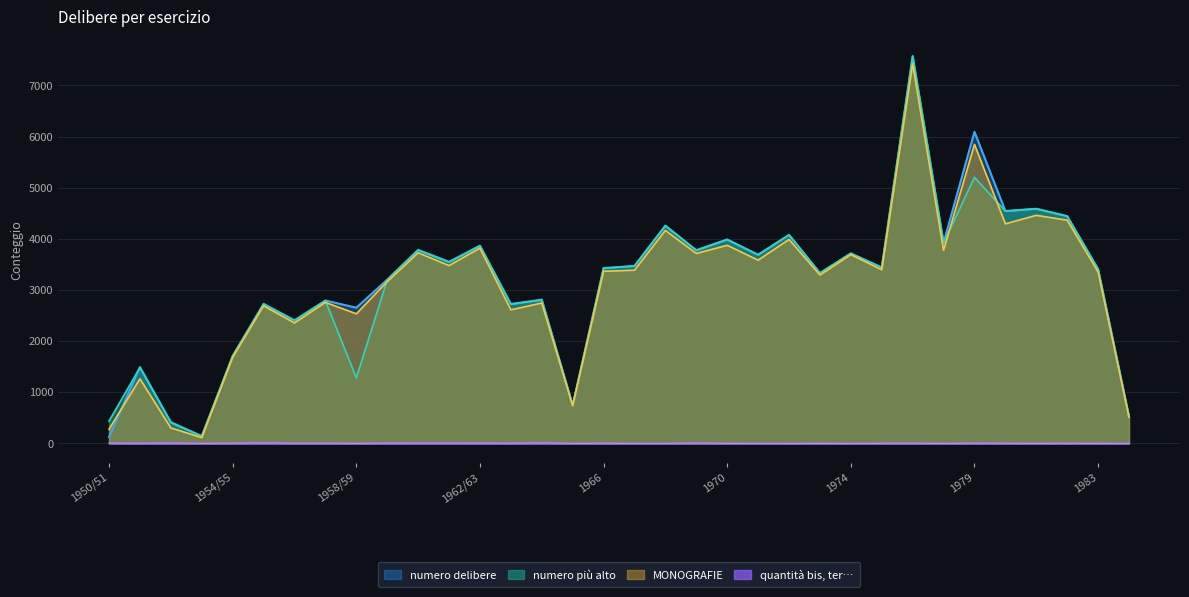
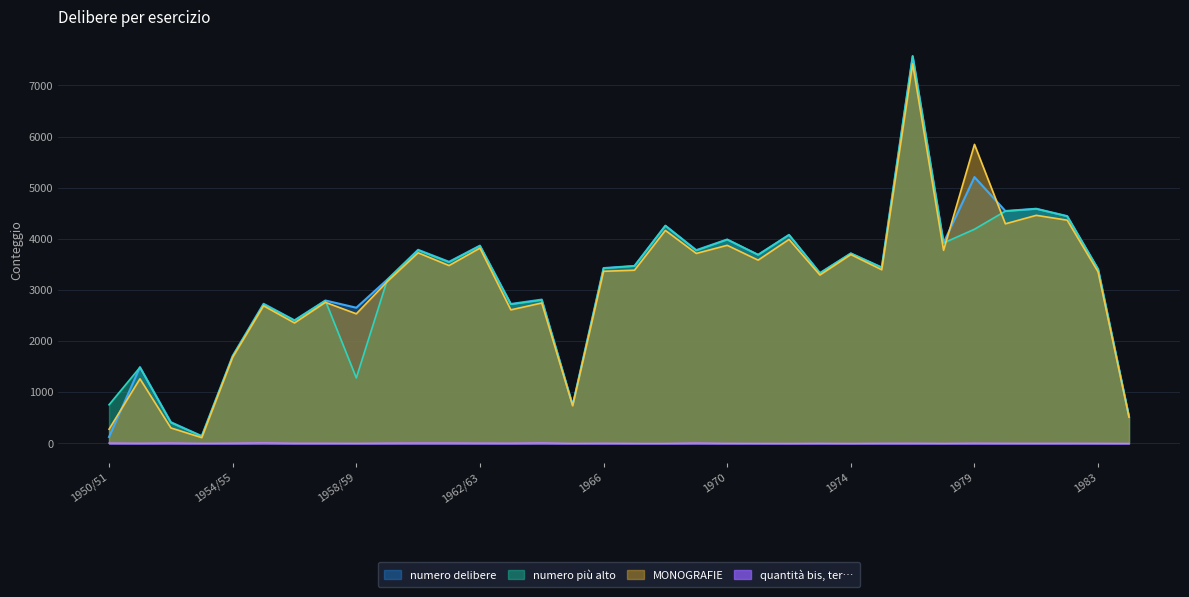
numero più alto, 1950/51: 400 -> 800
numero delibere, 1979: 6100 -> 5200
numero più alto, 1979: 5200 -> 4200
